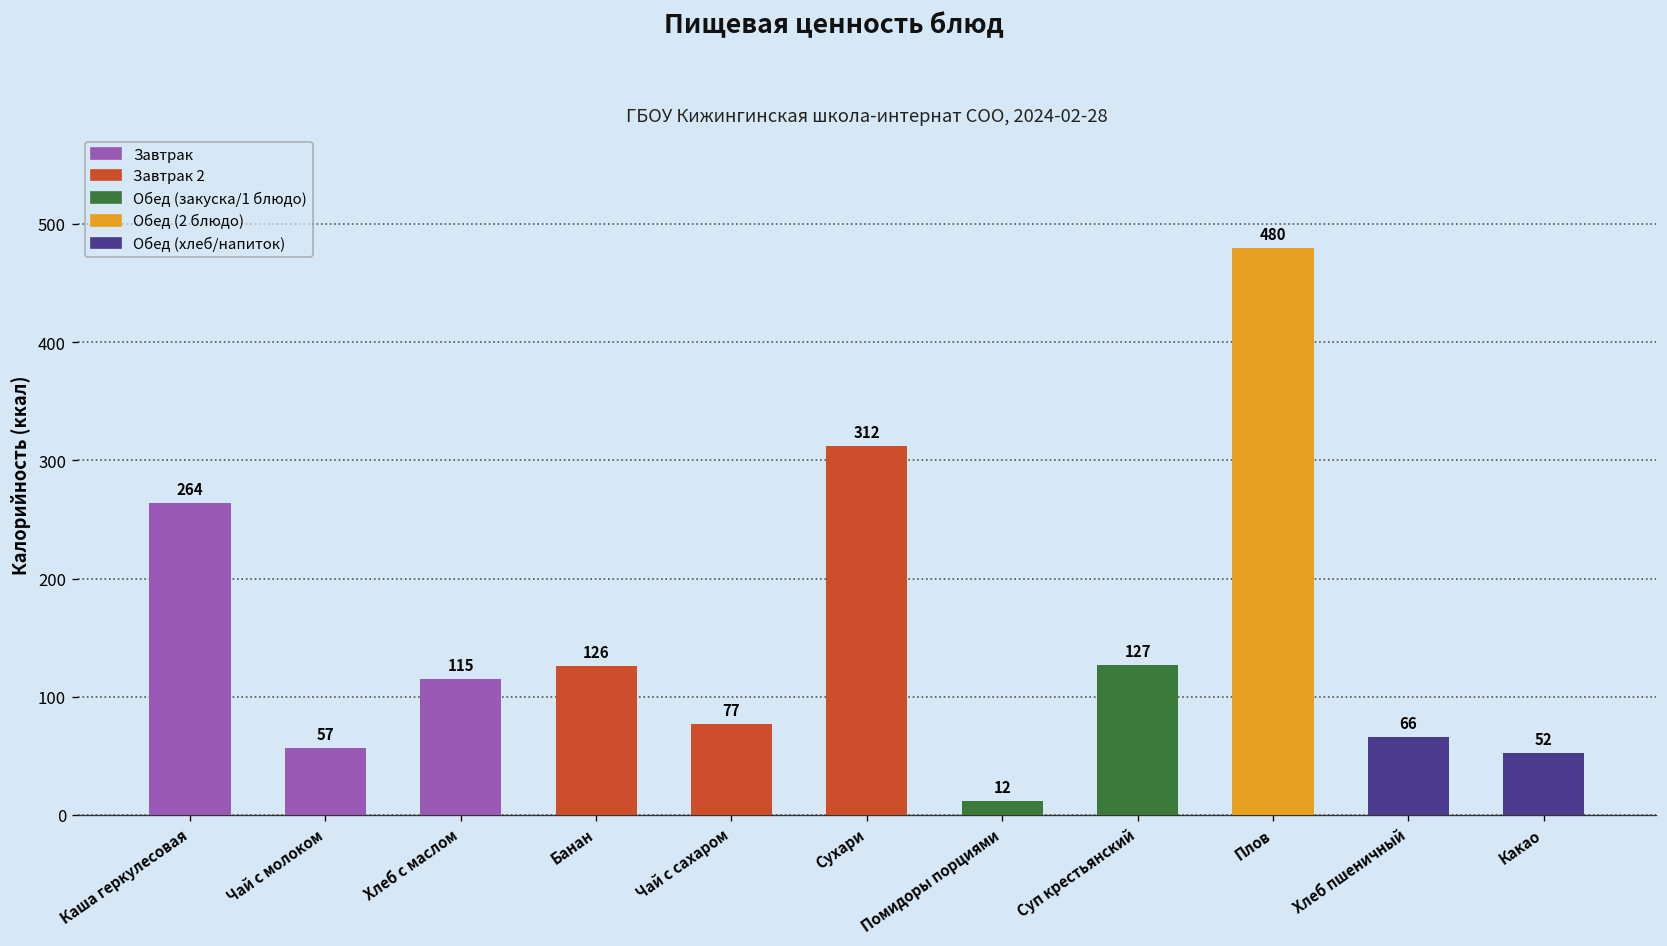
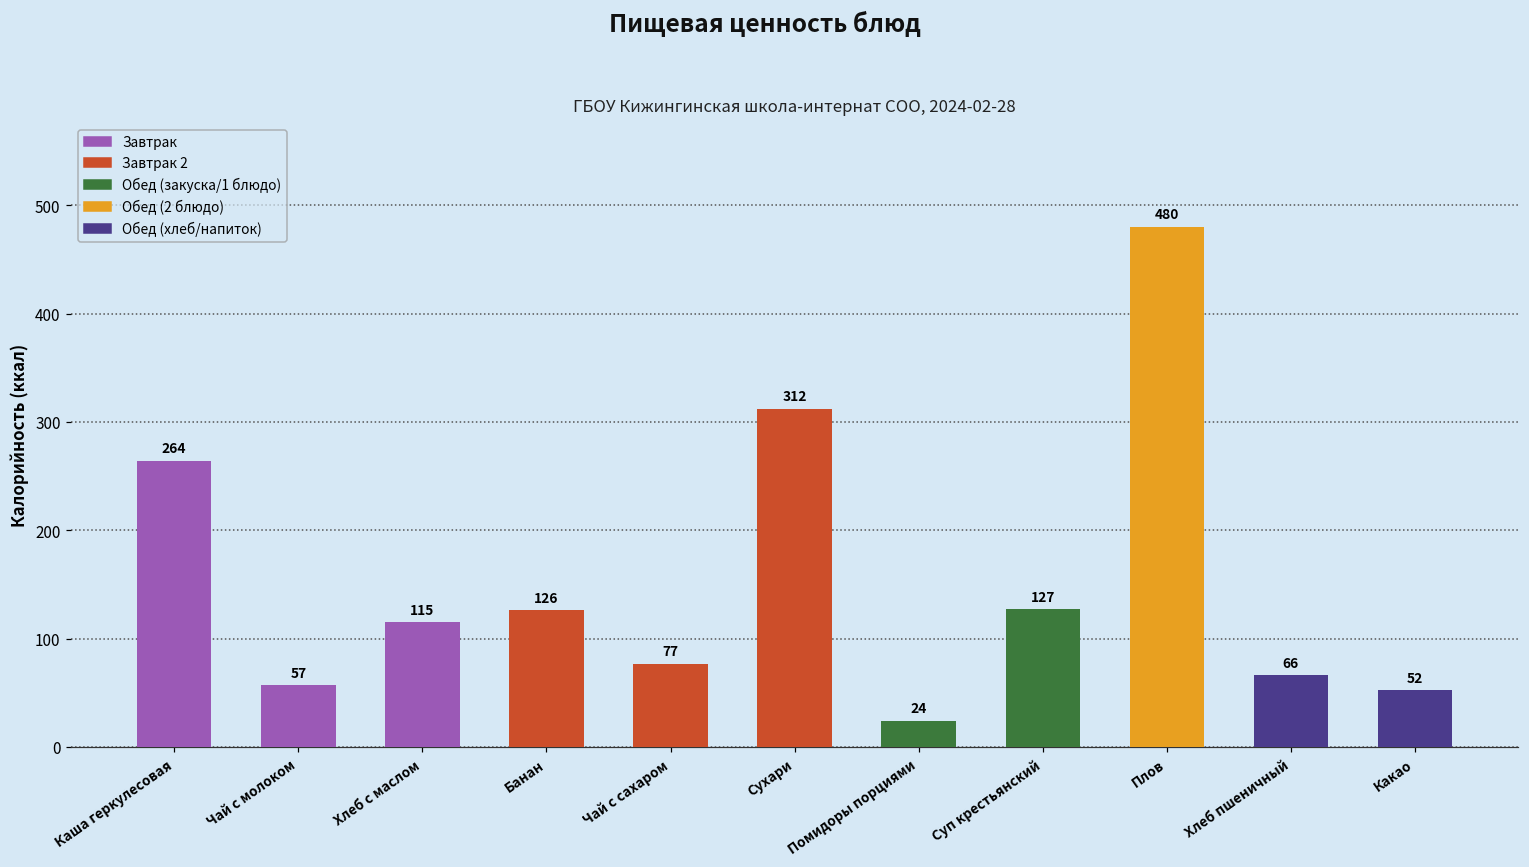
Помидоры порциями: 12 -> 24
